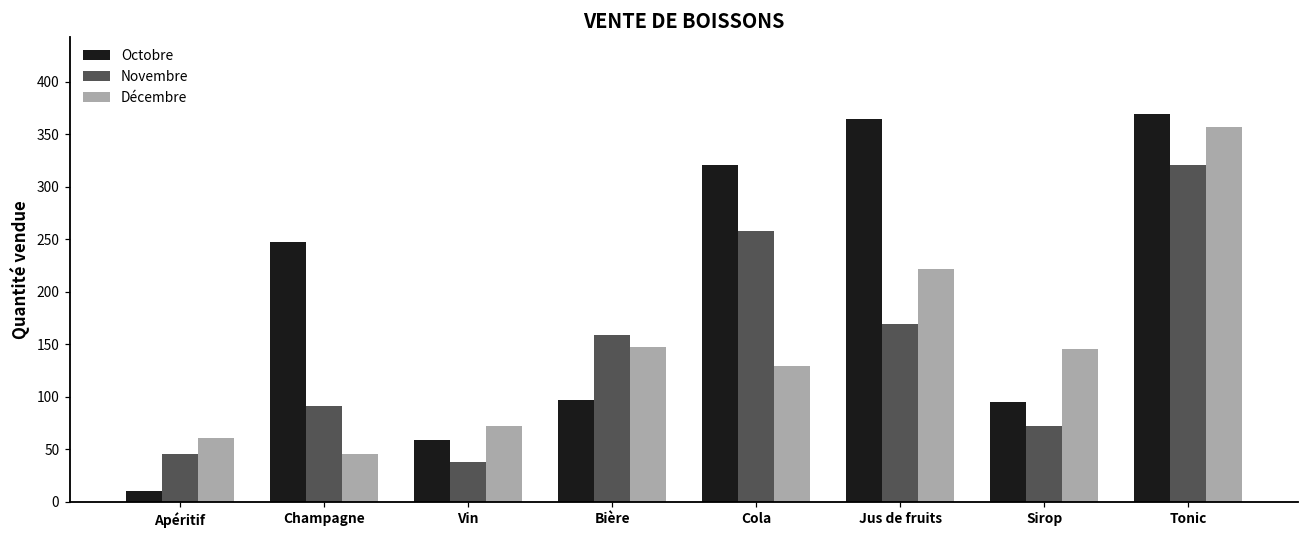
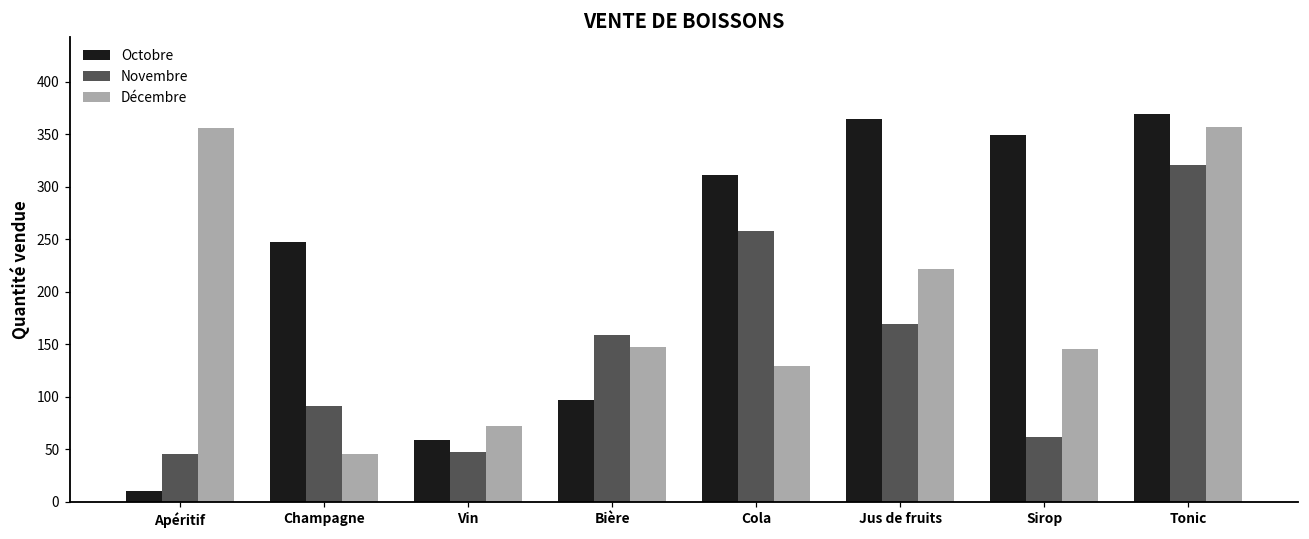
Décembre, Apéritif: 60 -> 360
Novembre, Vin: 40 -> 50
Octobre, Cola: 320 -> 310
Octobre, Sirop: 100 -> 350
Novembre, Sirop: 70 -> 60
